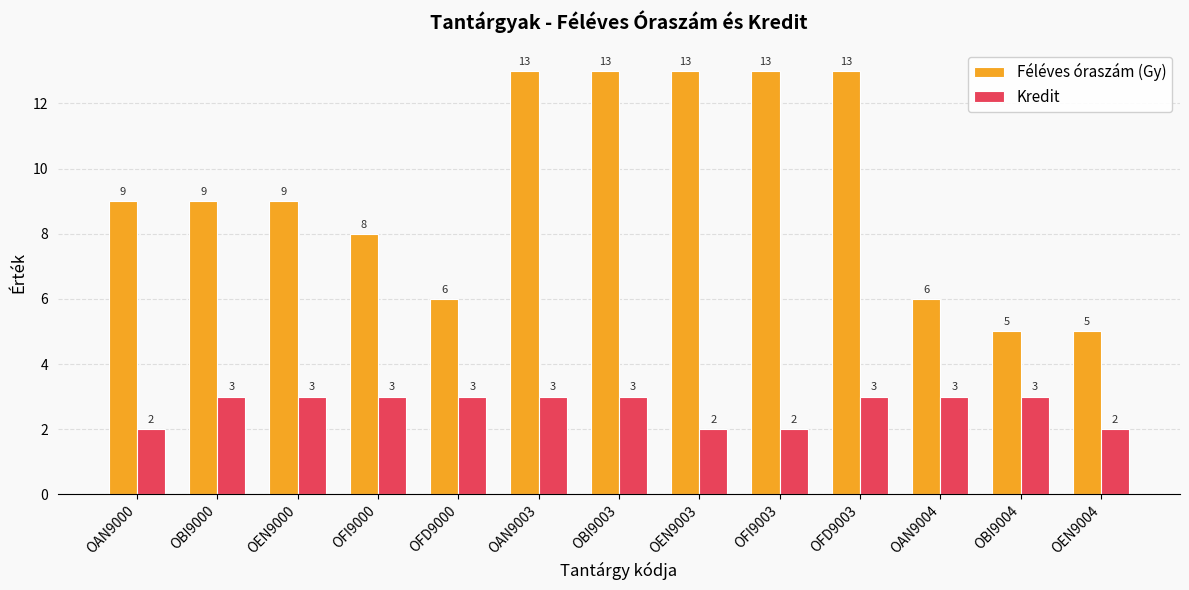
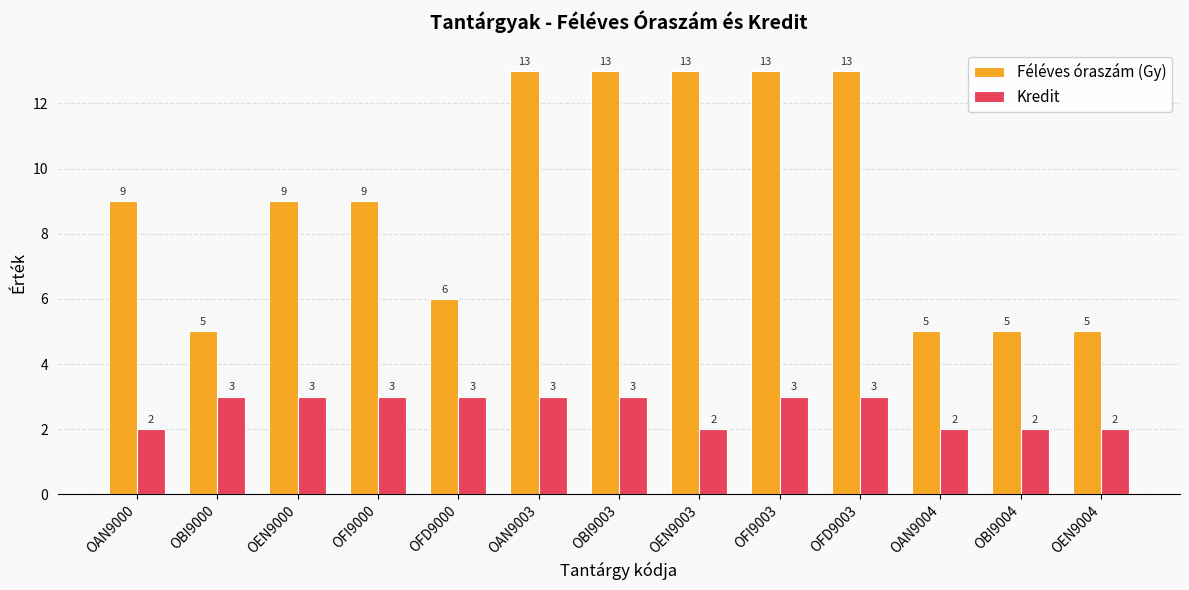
Féléves óraszám (Gy), OBI9000: 9 -> 5
Féléves óraszám (Gy), OFI9000: 8 -> 9
Kredit, OFI9003: 2 -> 3
Féléves óraszám (Gy), OAN9004: 6 -> 5
Kredit, OAN9004: 3 -> 2
Kredit, OBI9004: 3 -> 2
